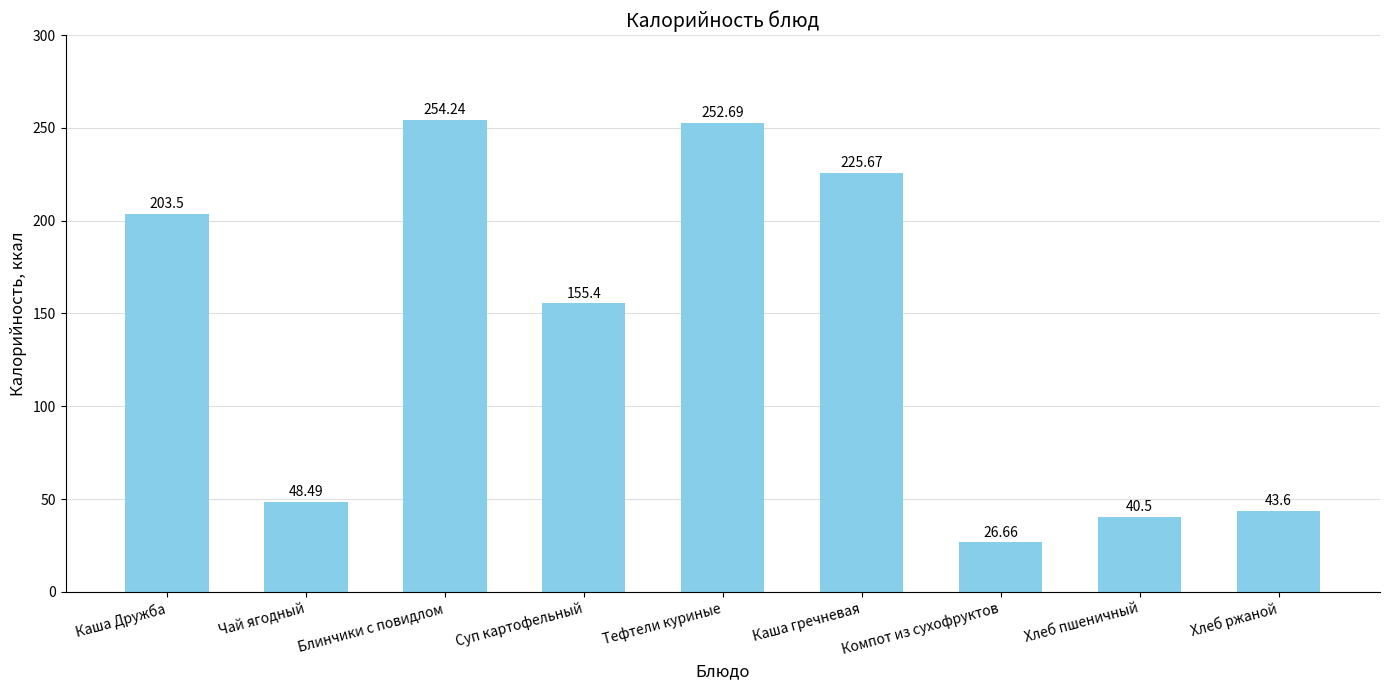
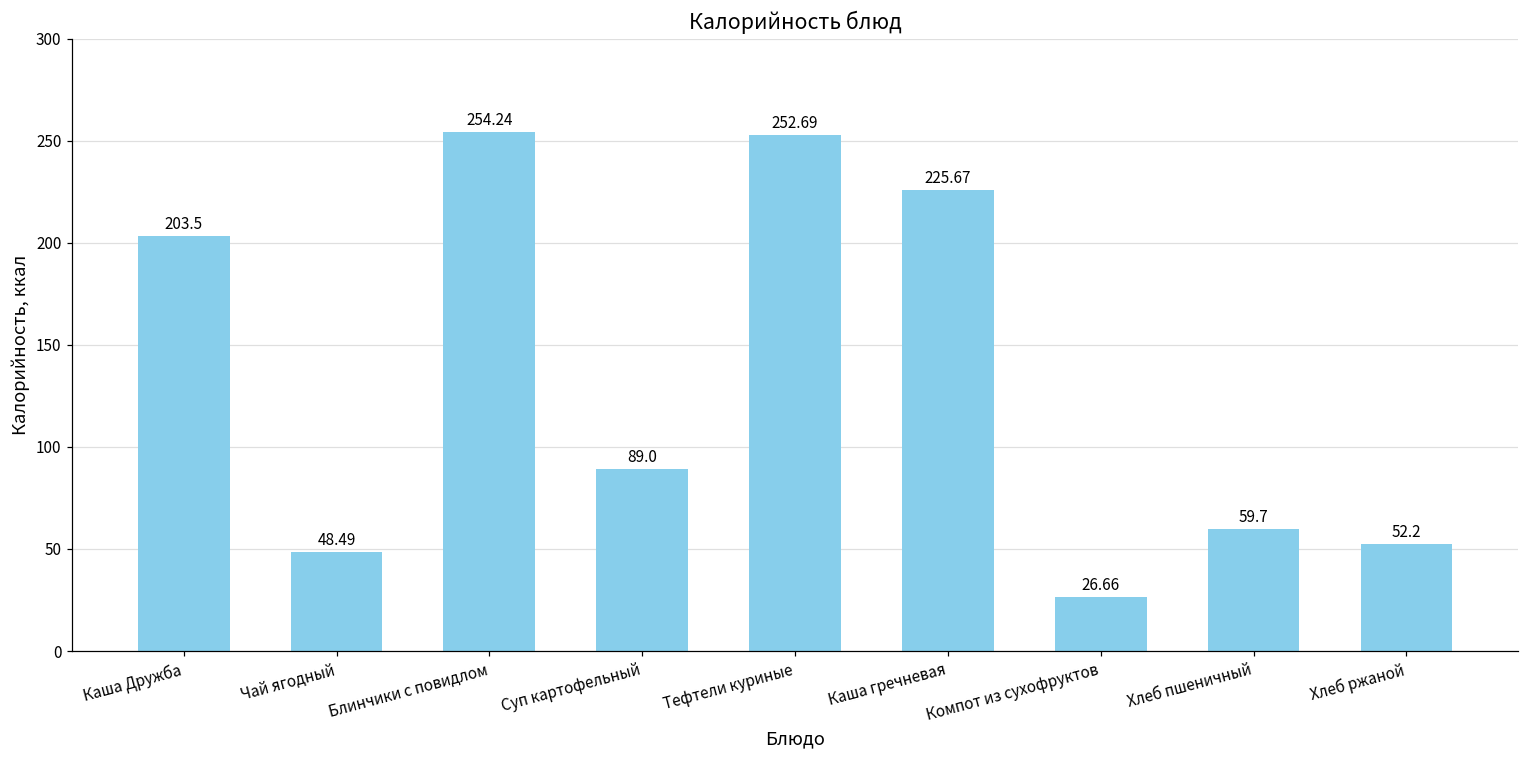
Суп картофельный: 155.4 -> 89.0
Хлеб пшеничный: 40.5 -> 59.7
Хлеб ржаной: 43.6 -> 52.2
